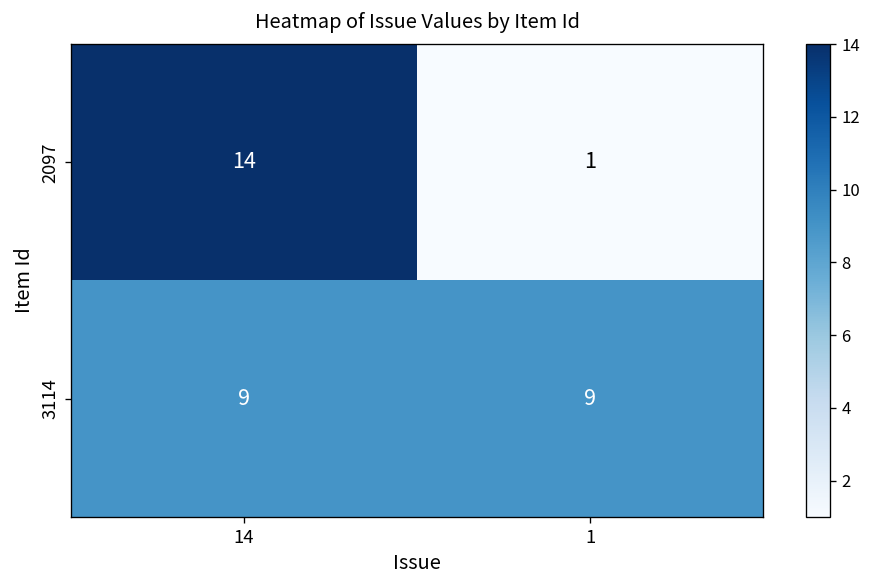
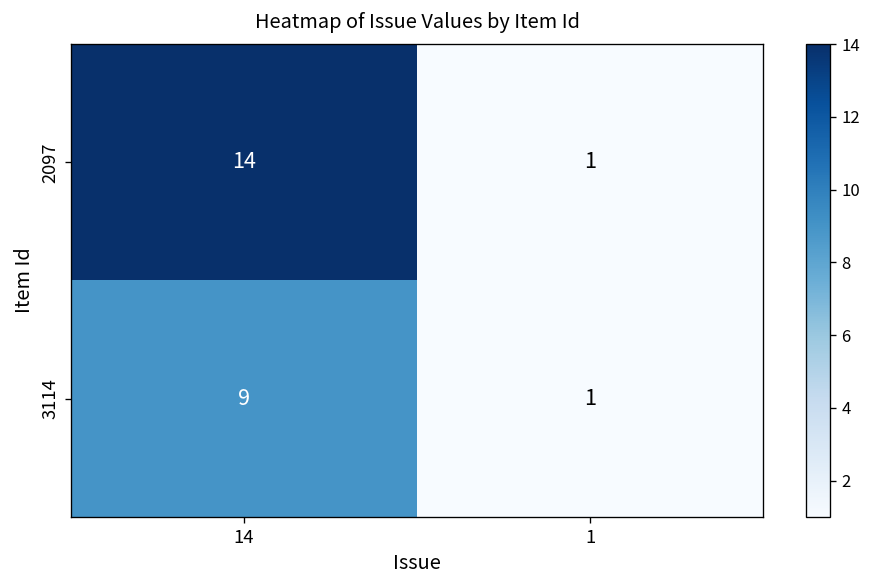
3114, 1: 9 -> 1
